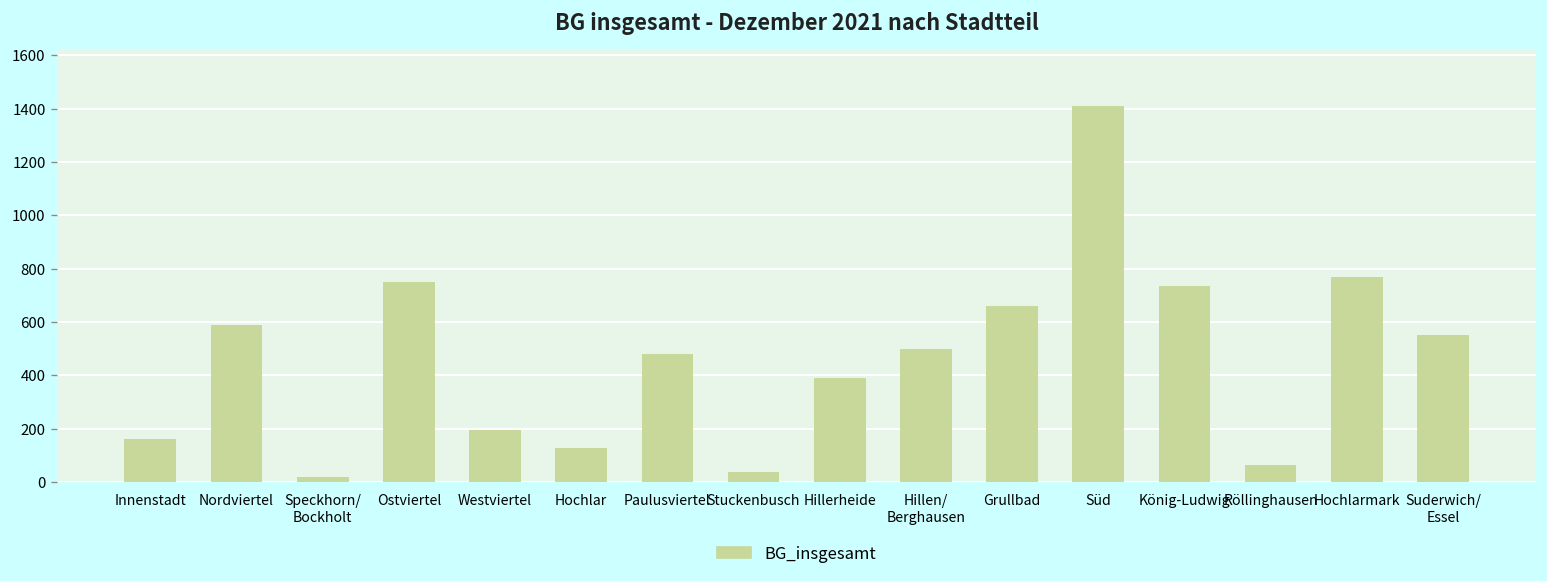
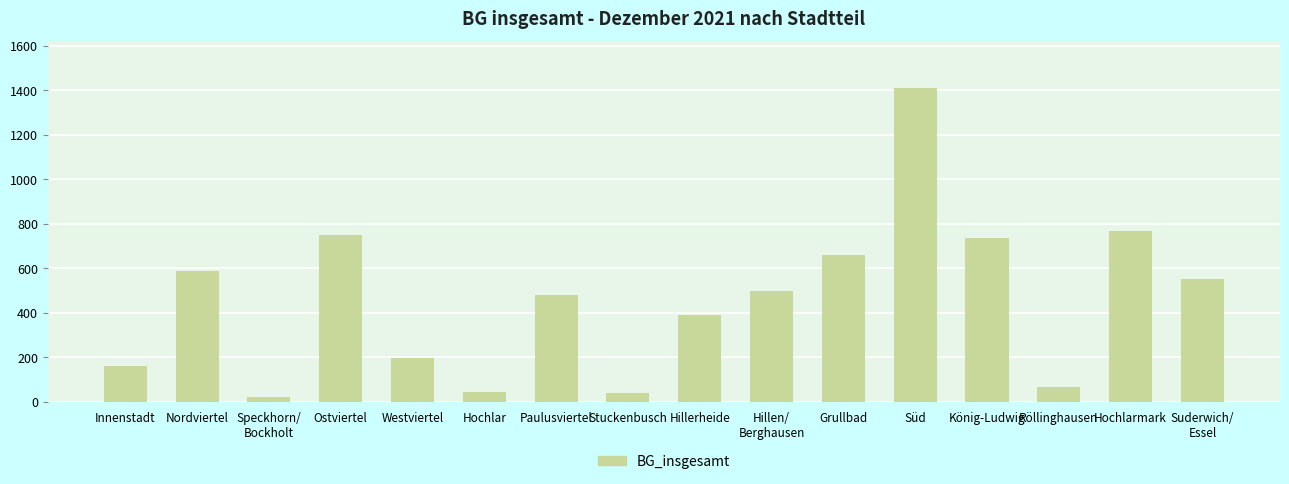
Hochlar: 130 -> 40
